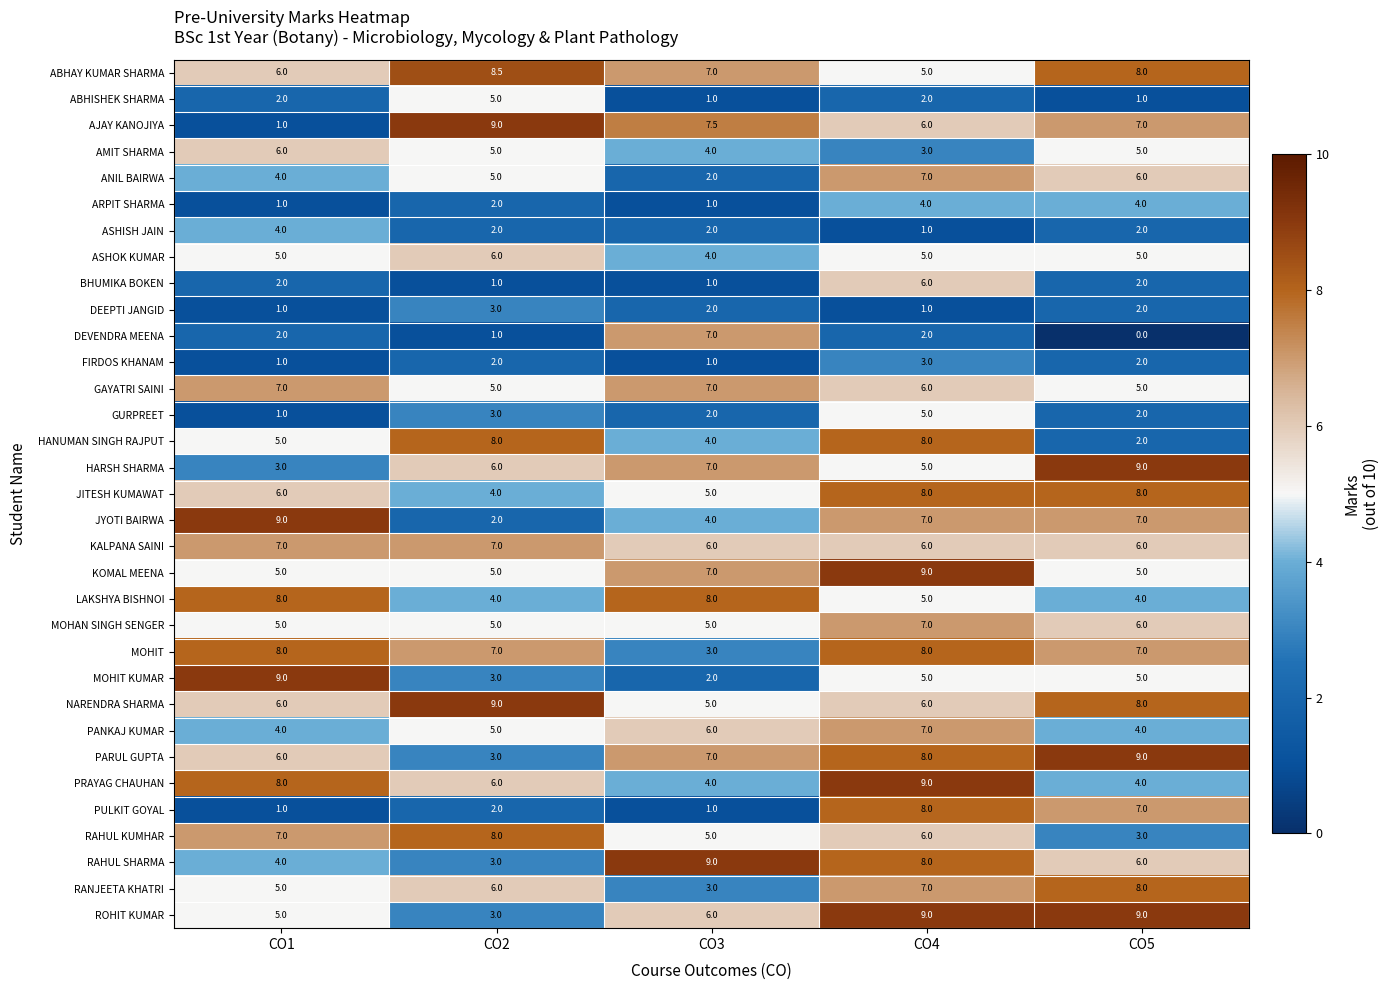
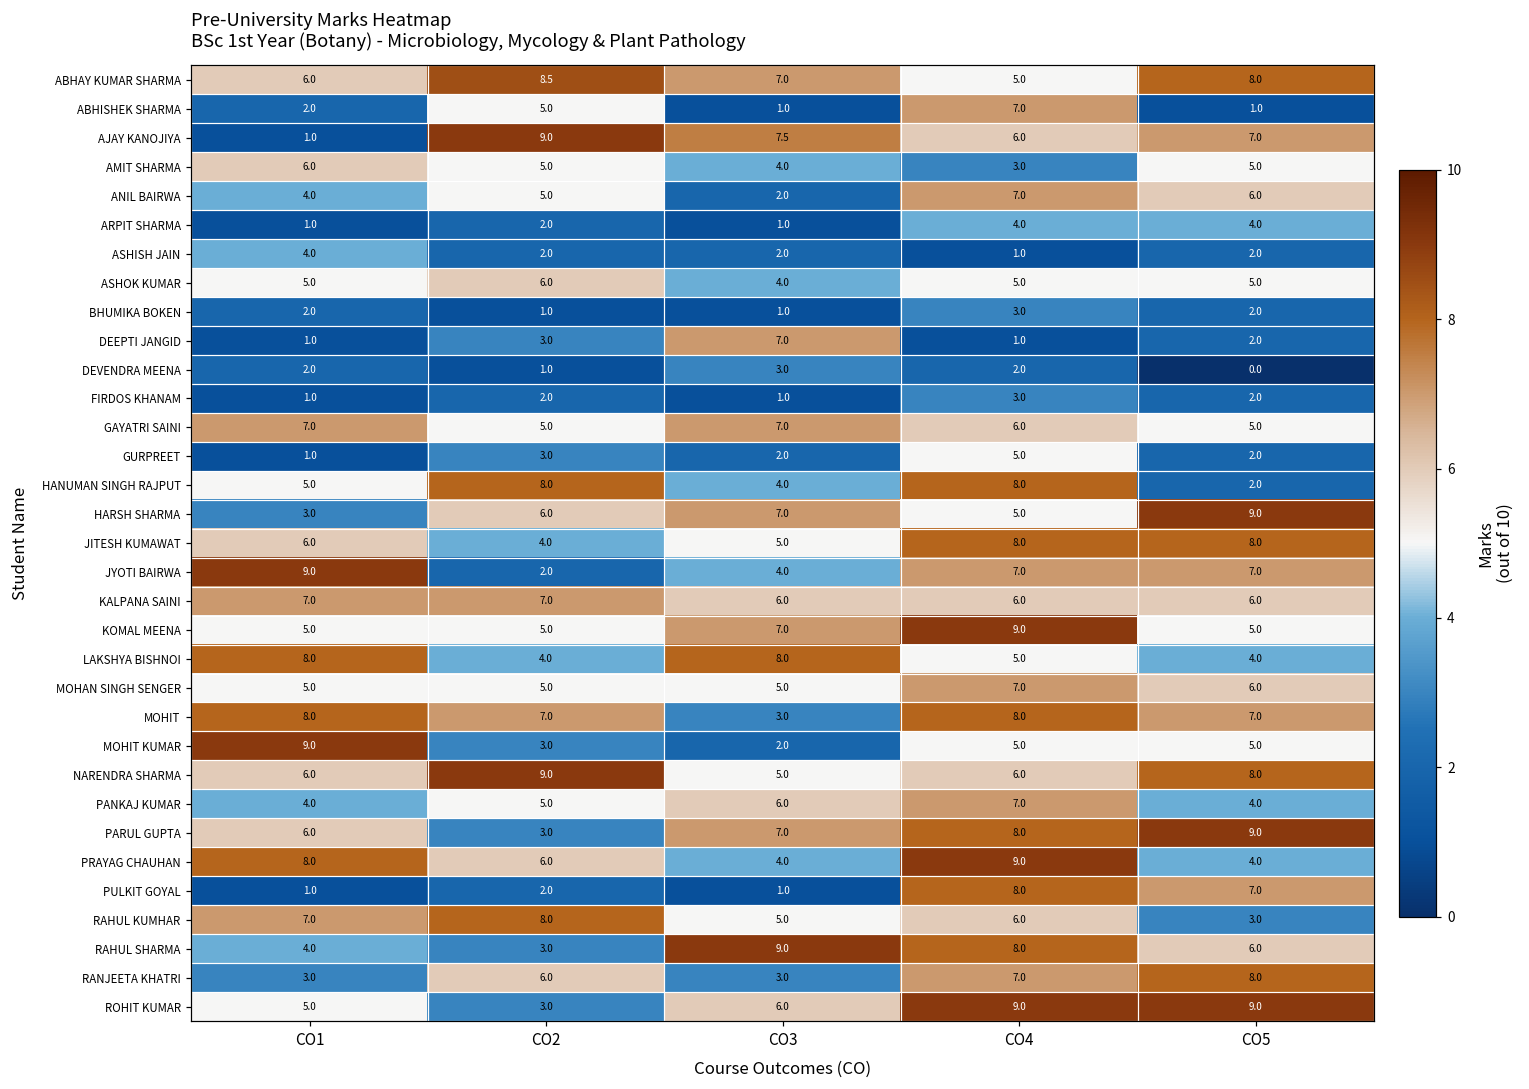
ABHISHEK SHARMA, CO4: 2.0 -> 7.0
BHUMIKA BOKEN, CO4: 6.0 -> 3.0
DEEPTI JANGID, CO3: 2.0 -> 7.0
DEVENDRA MEENA, CO3: 7.0 -> 3.0
RANJEETA KHATRI, CO1: 5.0 -> 3.0
